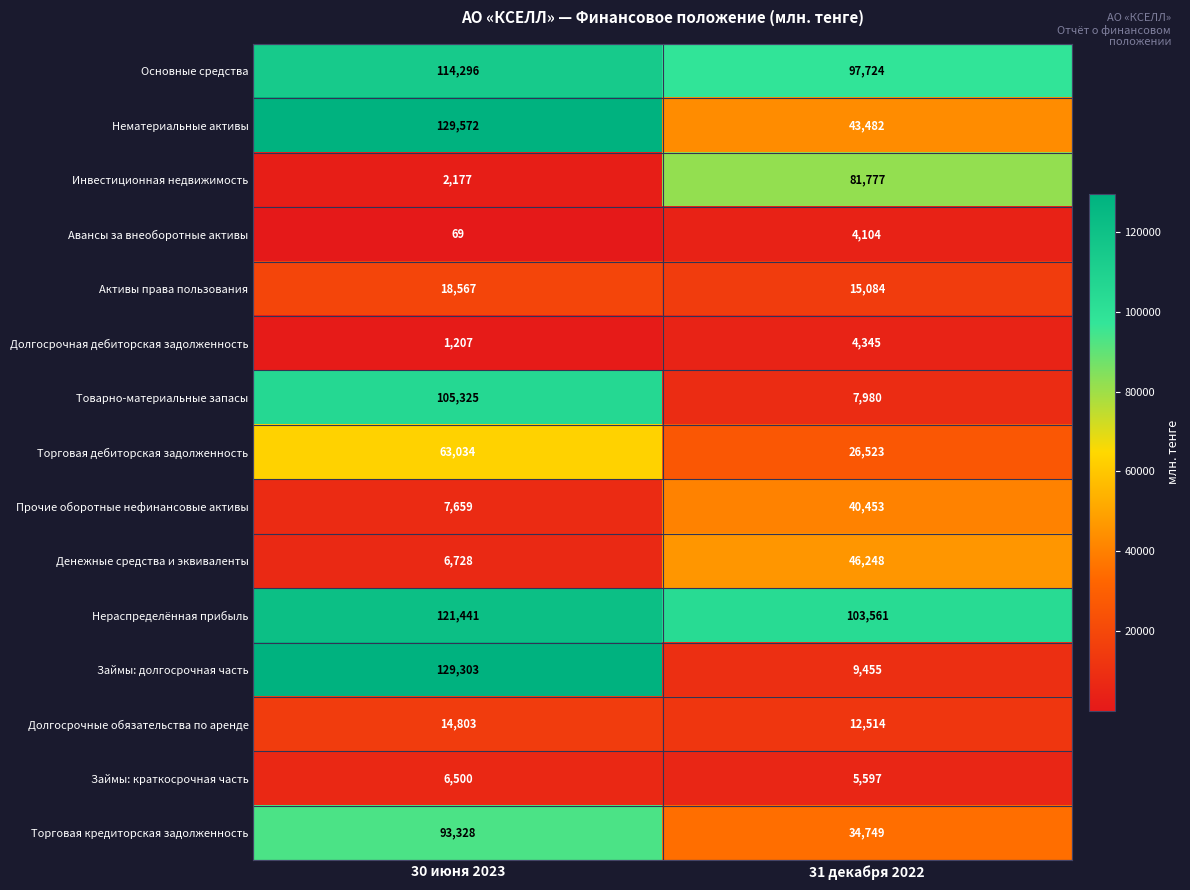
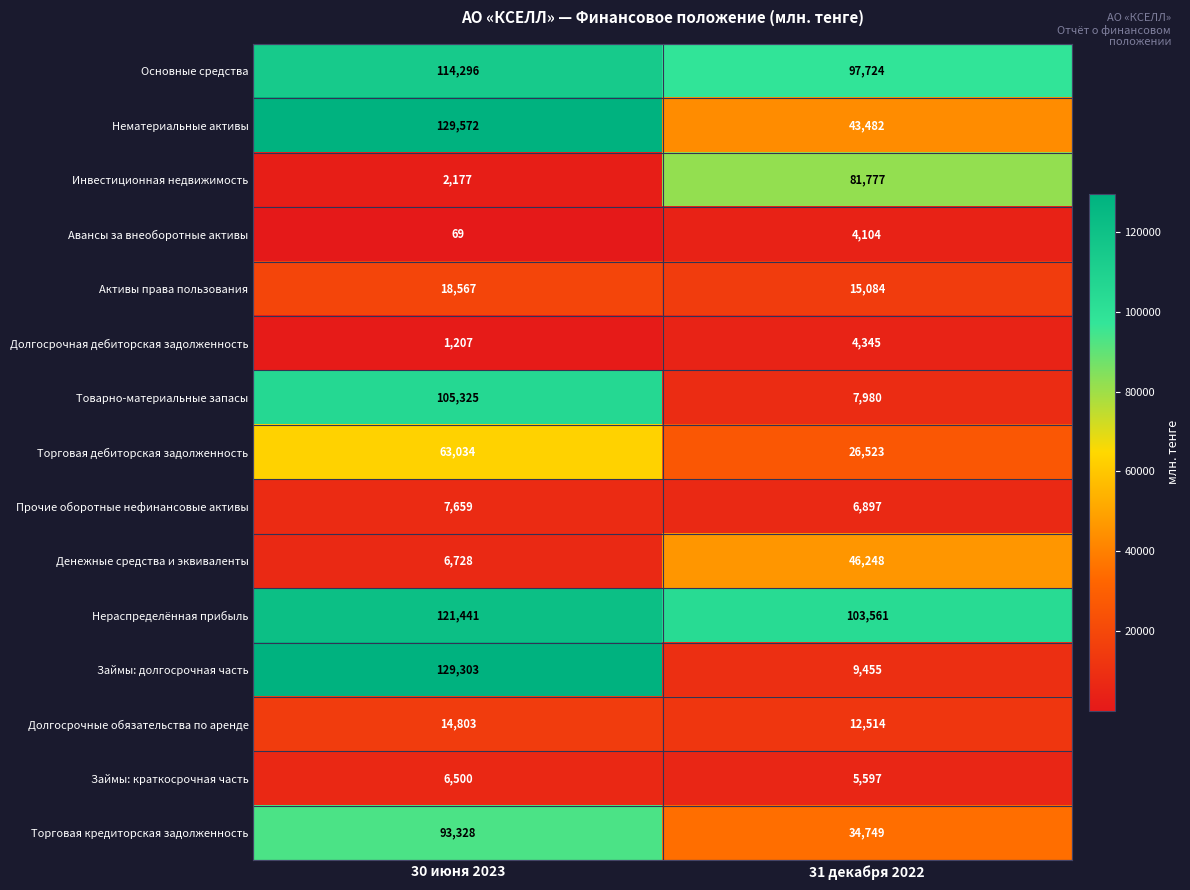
Прочие оборотные нефинансовые активы, 31 декабря 2022: 40,453 -> 6,897
